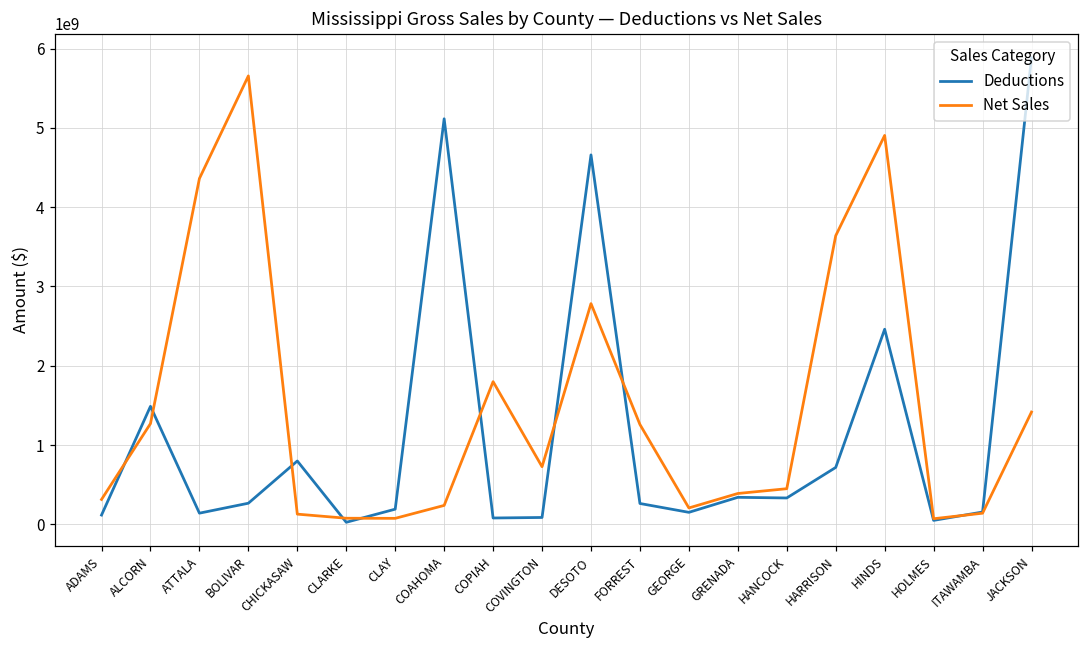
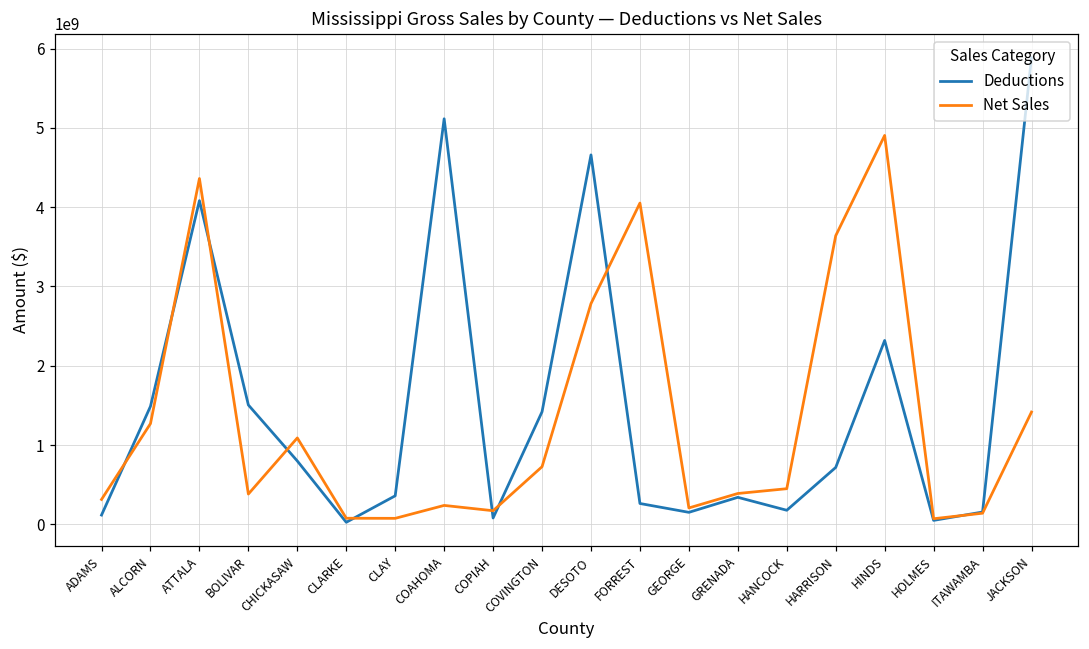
Deductions, ATTALA: 100000000 -> 4100000000
Deductions, BOLIVAR: 300000000 -> 1500000000
Net Sales, BOLIVAR: 5700000000 -> 400000000
Net Sales, CHICKASAW: 100000000 -> 1100000000
Deductions, CLAY: 200000000 -> 400000000
Net Sales, COPIAH: 1800000000 -> 200000000
Deductions, COVINGTON: 100000000 -> 1400000000
Net Sales, FORREST: 1300000000 -> 4100000000
Deductions, HANCOCK: 300000000 -> 200000000
Deductions, HINDS: 2500000000 -> 2300000000
